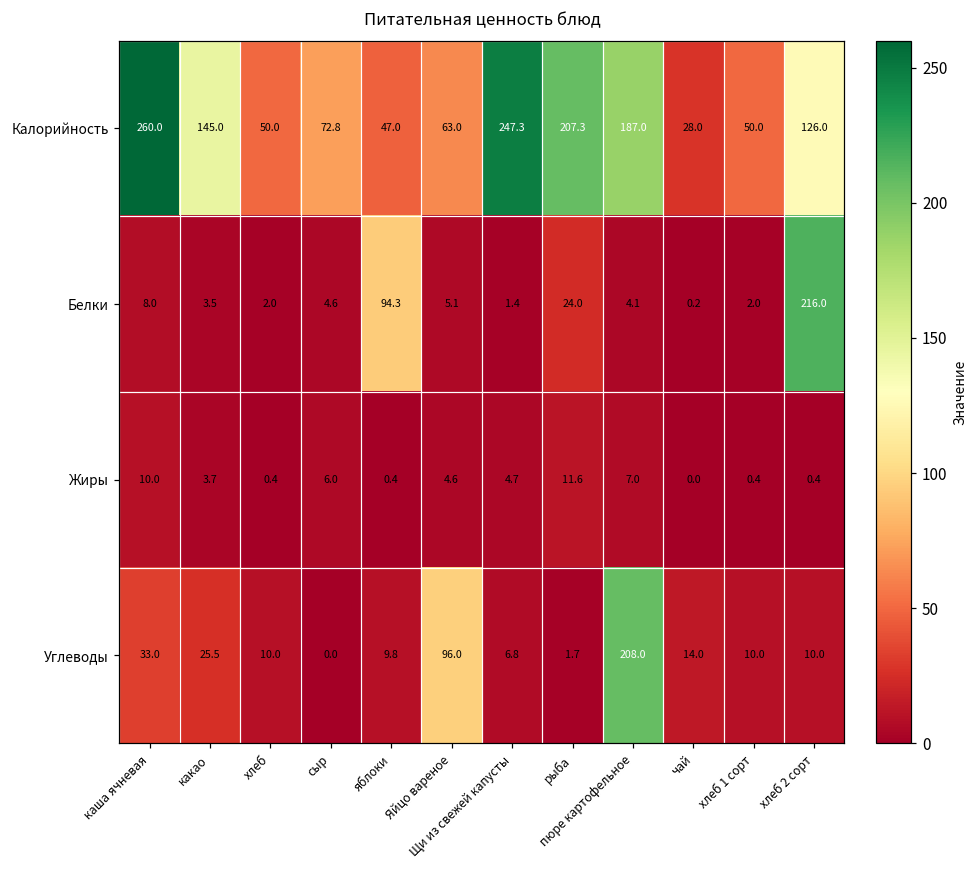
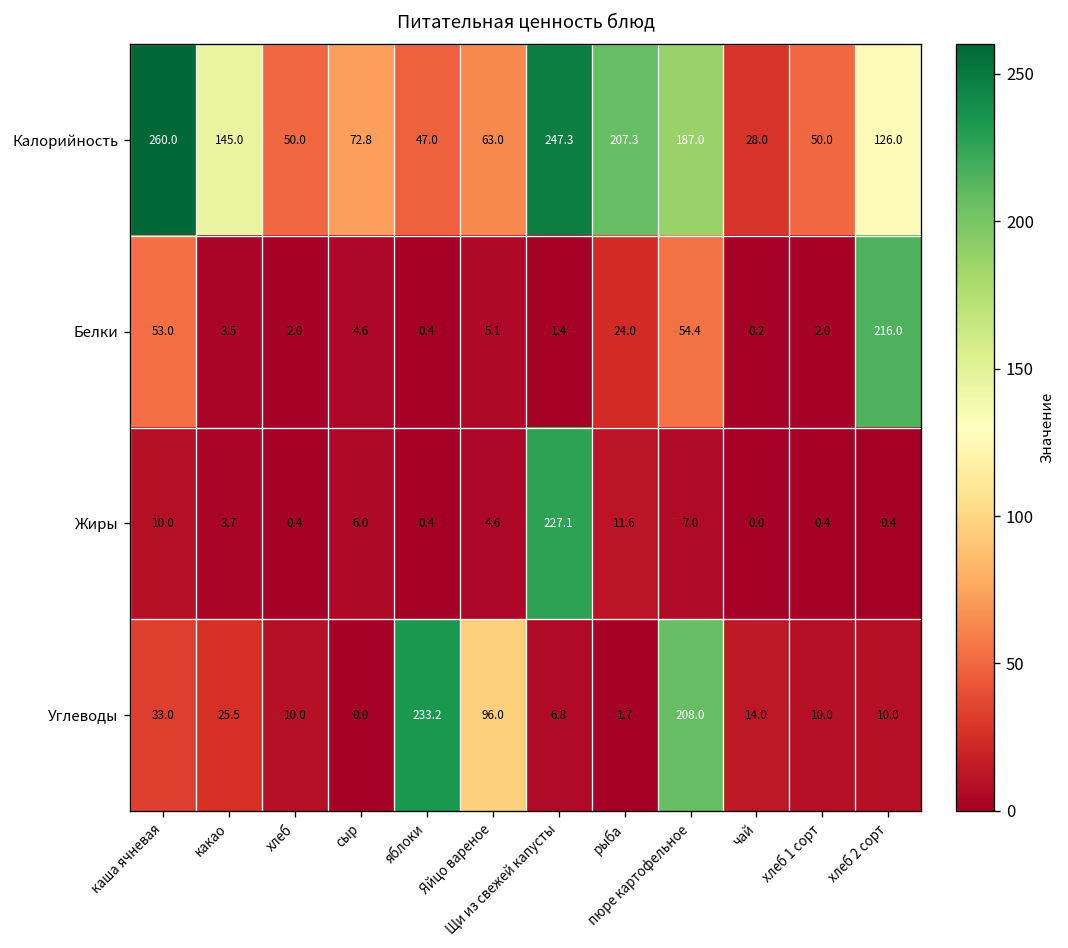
Белки, каша ячневая: 8.0 -> 53.0
Белки, яблоки: 94.3 -> 0.4
Белки, пюре картофельное: 4.1 -> 54.4
Жиры, Щи из свежей капусты: 4.7 -> 227.1
Углеводы, яблоки: 9.8 -> 233.2
